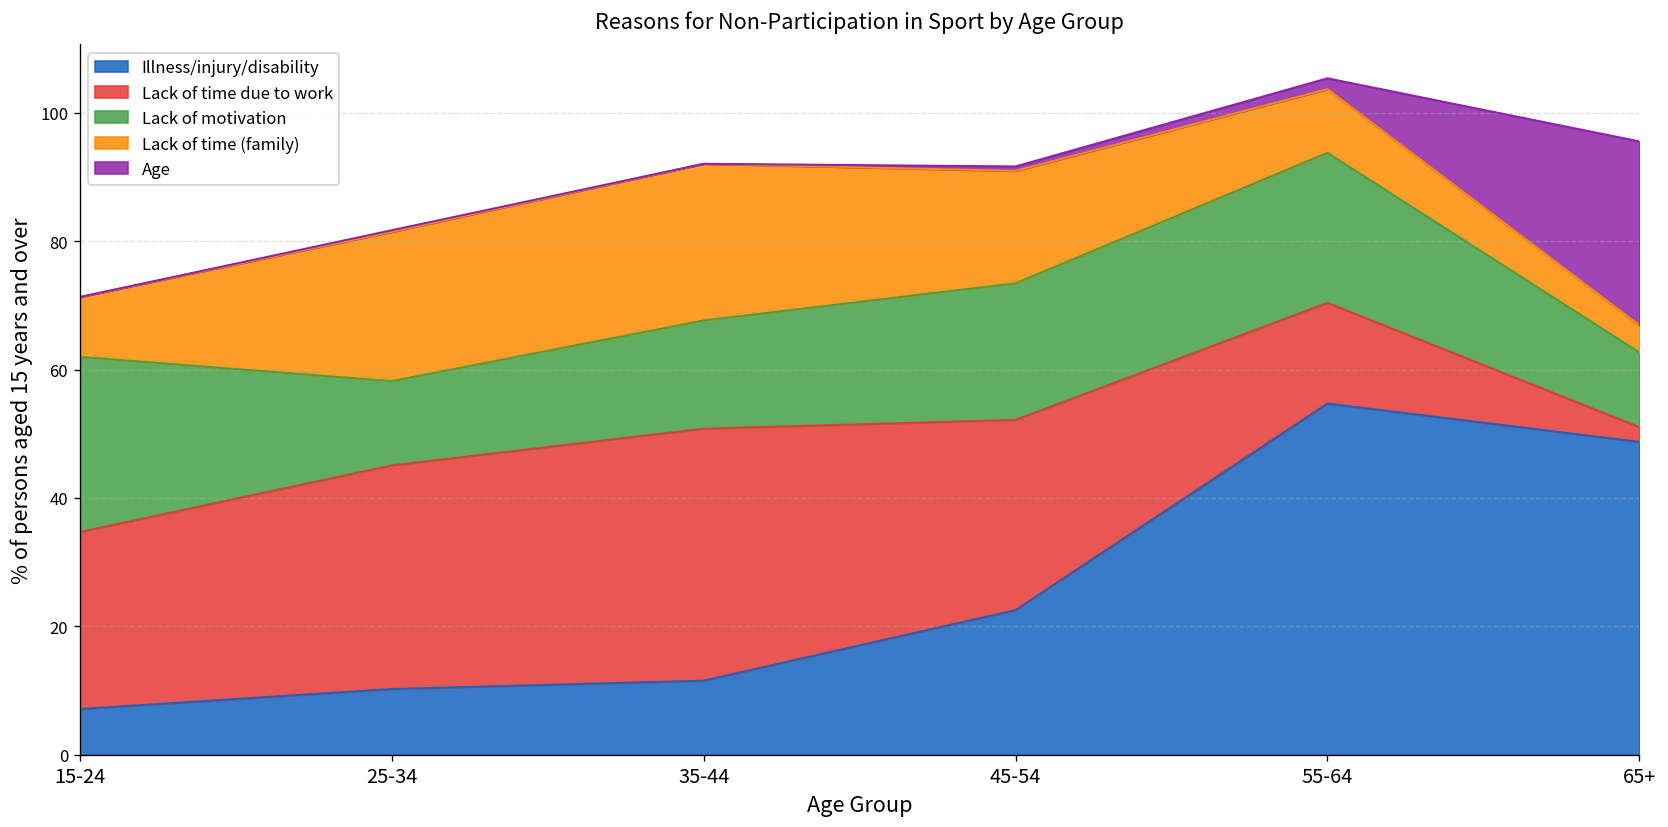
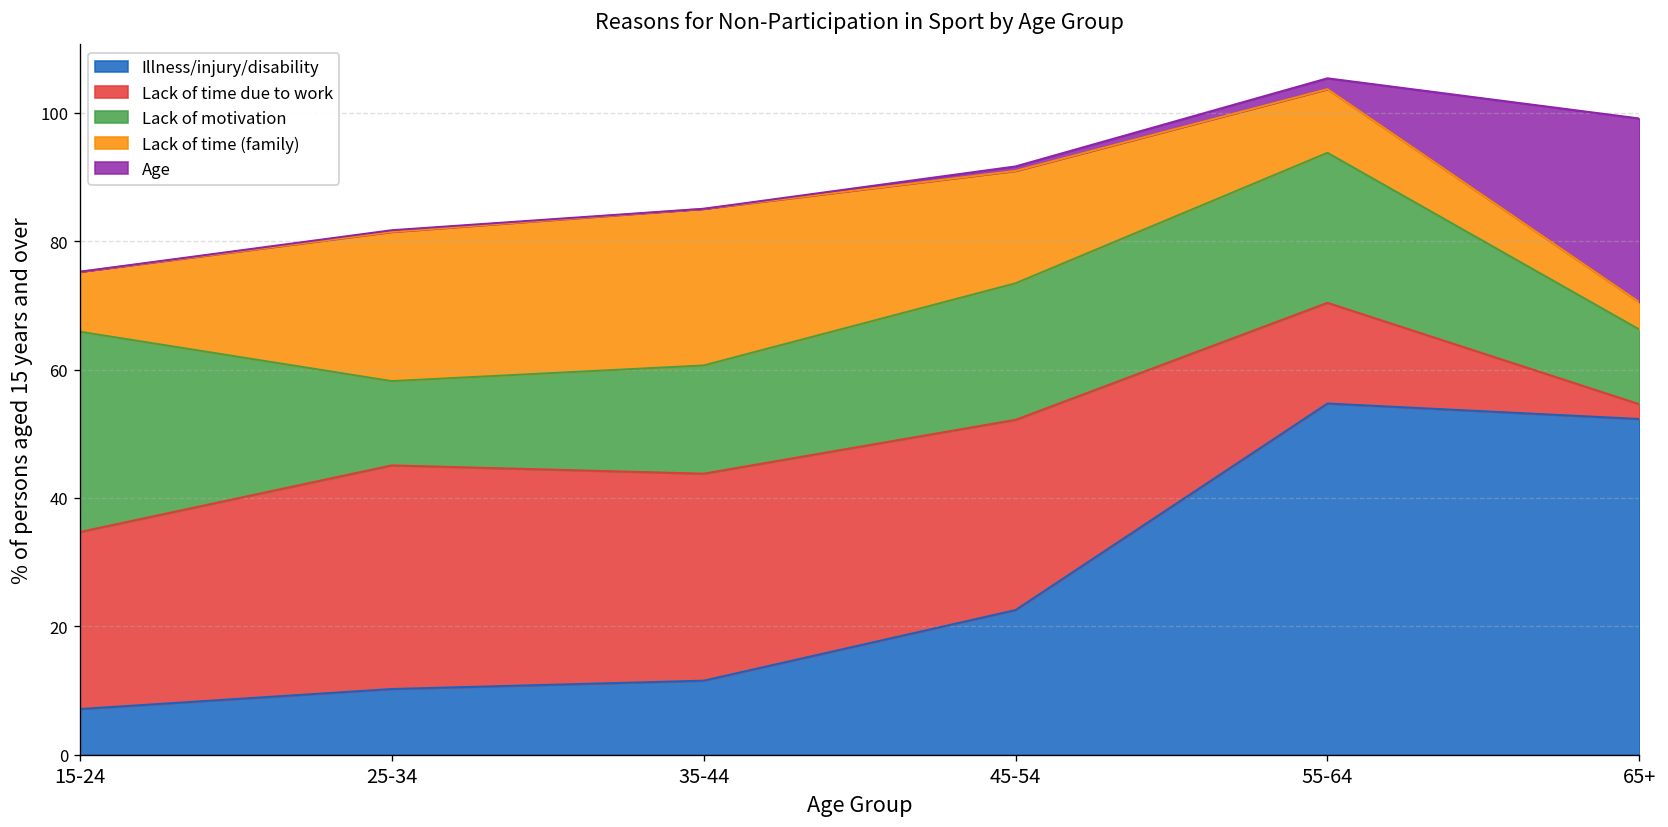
Lack of motivation, 15-24: 27 -> 31
Lack of time due to work, 35-44: 39 -> 32
Illness/injury/disability, 65+: 49 -> 52
